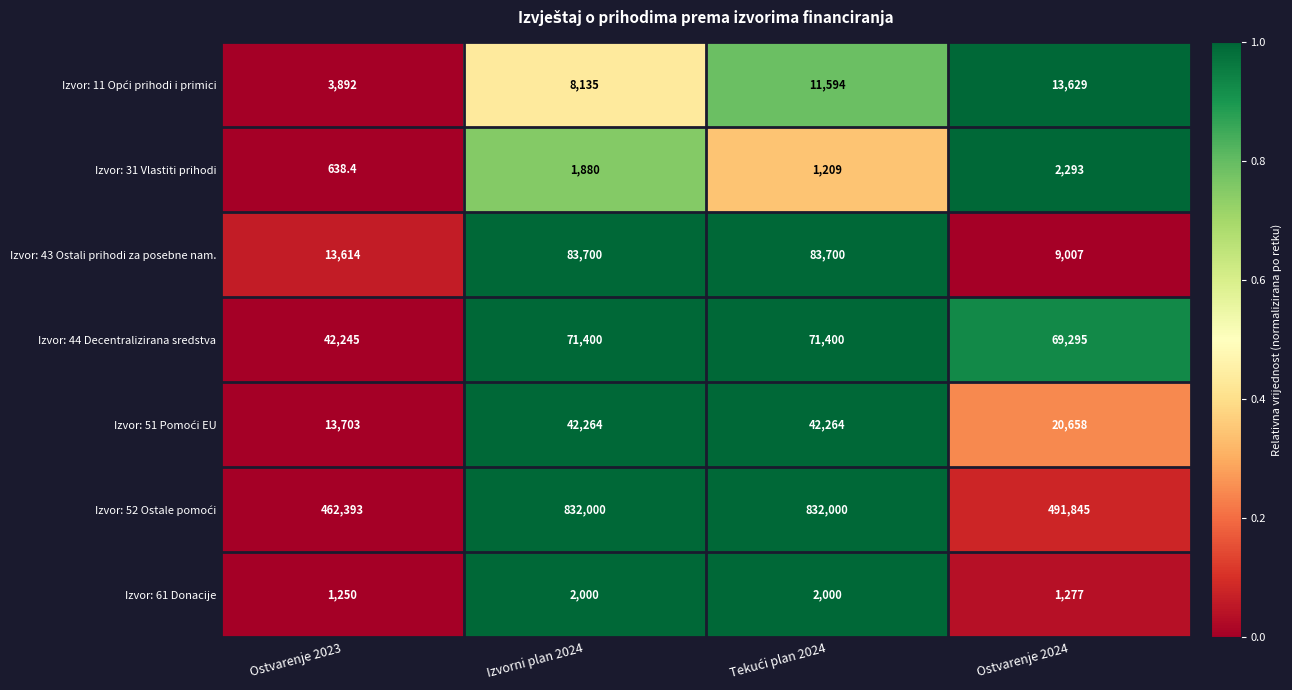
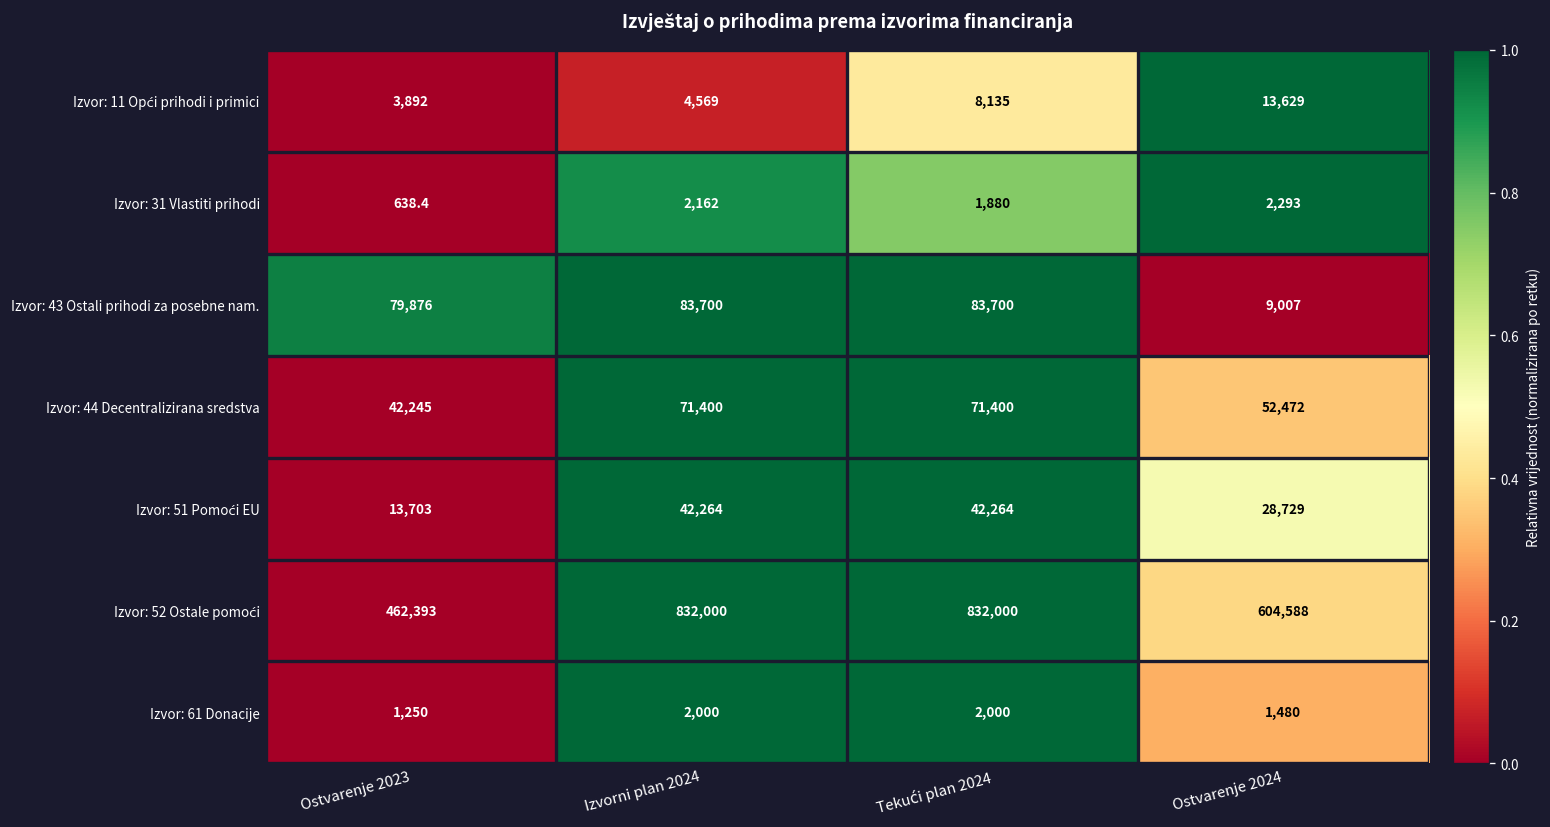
Izvor: 11 Opći prihodi i primici, Izvorni plan 2024: 8,135 -> 4,569
Izvor: 11 Opći prihodi i primici, Tekući plan 2024: 11,594 -> 8,135
Izvor: 31 Vlastiti prihodi, Izvorni plan 2024: 1,880 -> 2,162
Izvor: 31 Vlastiti prihodi, Tekući plan 2024: 1,209 -> 1,880
Izvor: 43 Ostali prihodi za posebne nam., Ostvarenje 2023: 13,614 -> 79,876
Izvor: 44 Decentralizirana sredstva, Ostvarenje 2024: 69,295 -> 52,472
Izvor: 51 Pomoći EU, Ostvarenje 2024: 20,658 -> 28,729
Izvor: 52 Ostale pomoći, Ostvarenje 2024: 491,845 -> 604,588
Izvor: 61 Donacije, Ostvarenje 2024: 1,277 -> 1,480
